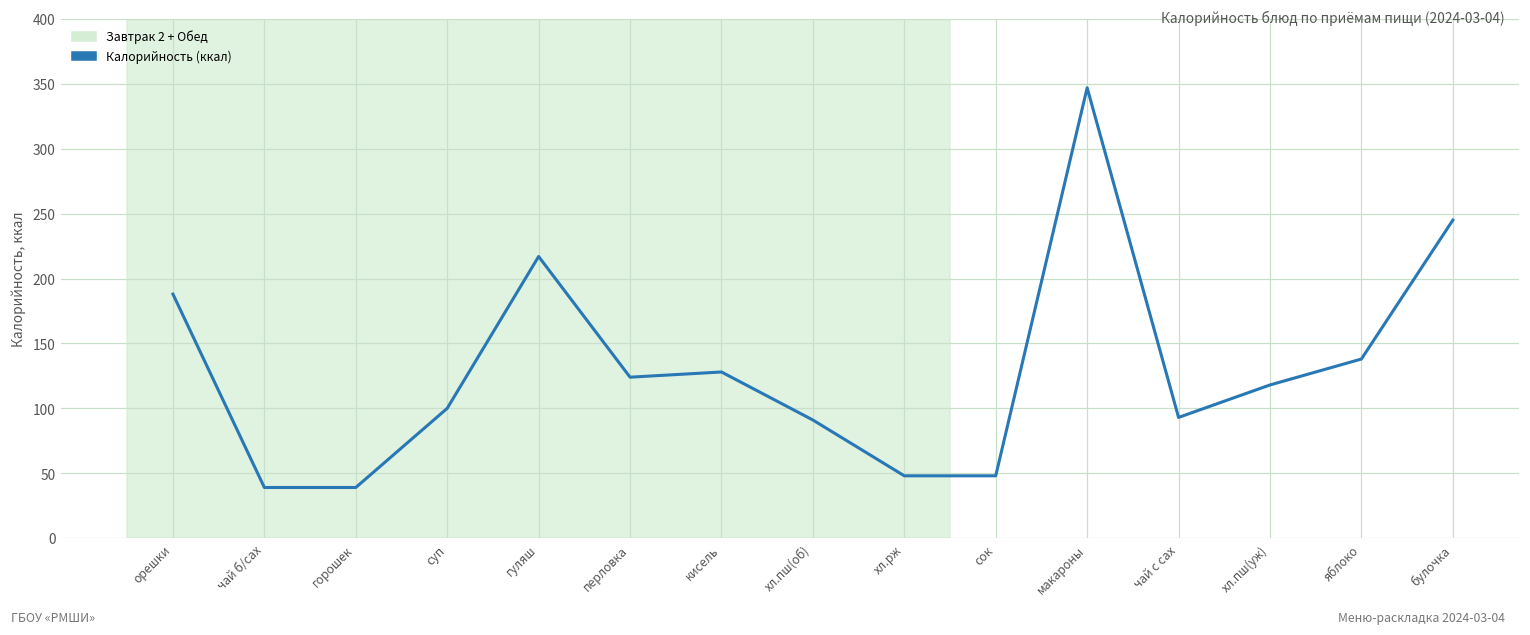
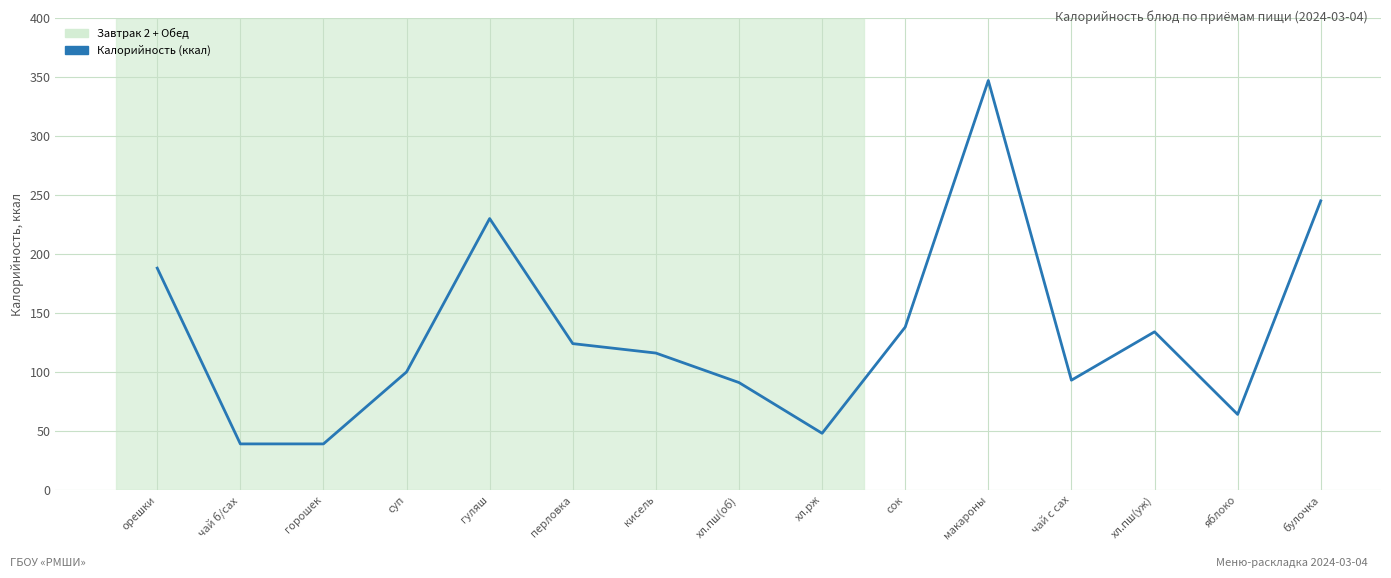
гуляш: 217 -> 230
кисель: 128 -> 116
сок: 48 -> 138
хл.пш(уж): 118 -> 134
яблоко: 138 -> 64
